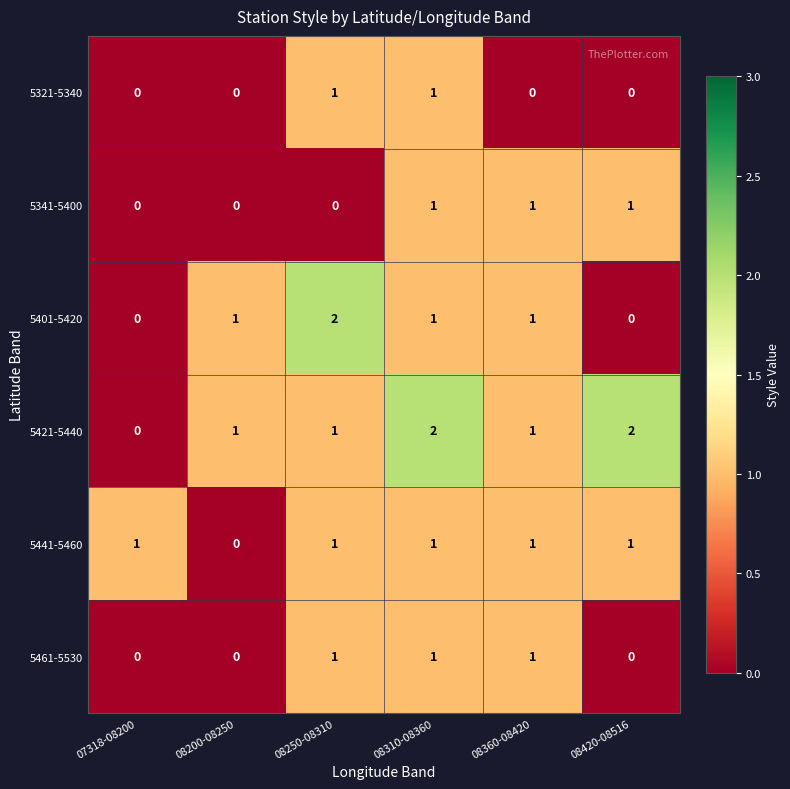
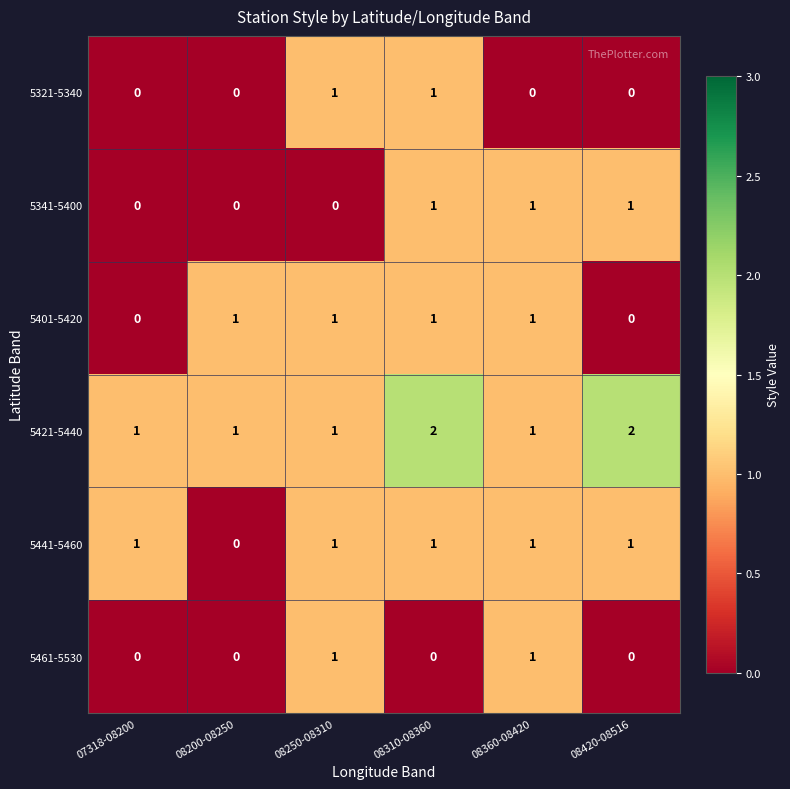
5401-5420, 08250-08310: 2 -> 1
5421-5440, 07318-08200: 0 -> 1
5461-5530, 08310-08360: 1 -> 0
